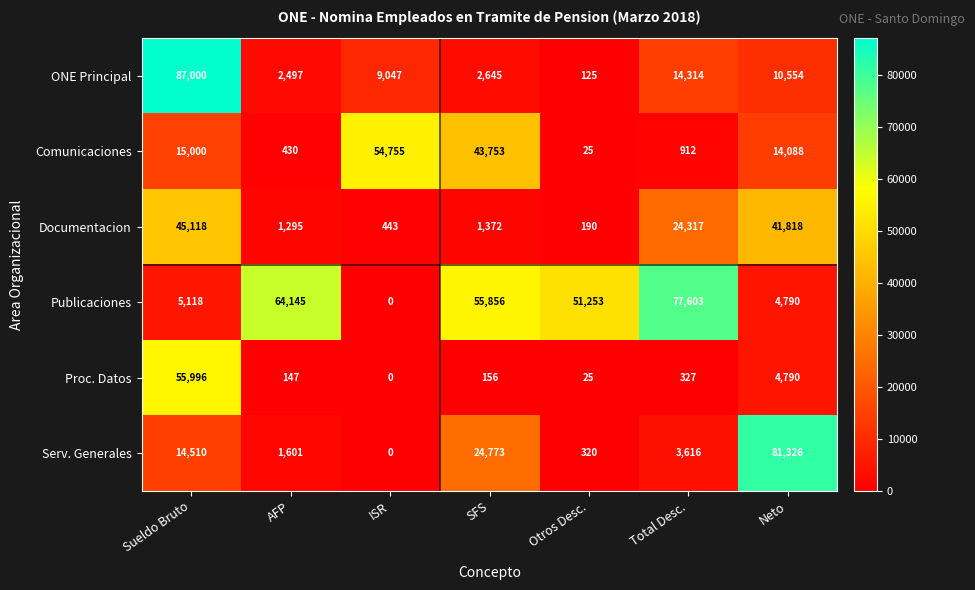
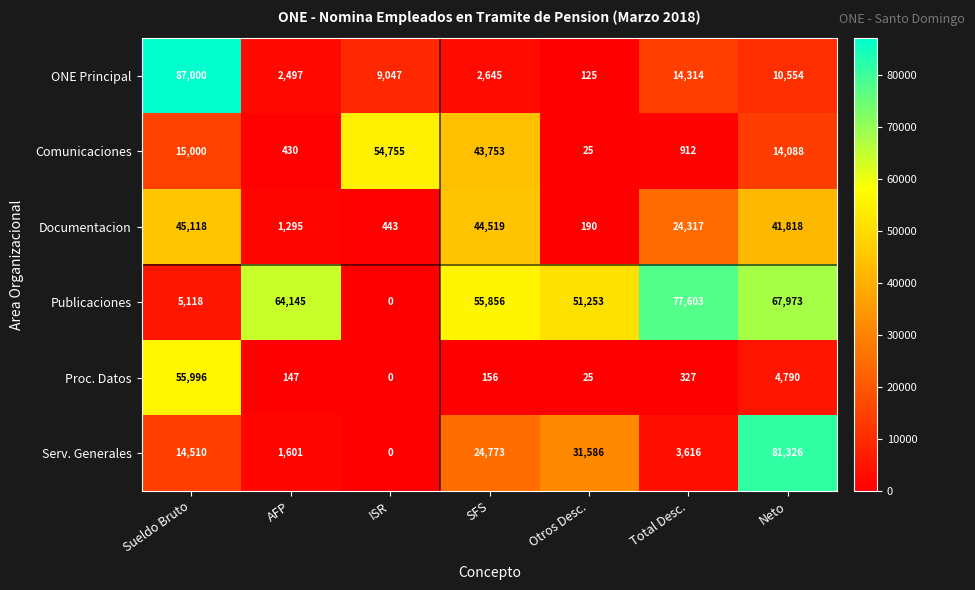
Documentacion, SFS: 1,372 -> 44,519
Publicaciones, Neto: 4,790 -> 67,973
Serv. Generales, Otros Desc.: 320 -> 31,586
